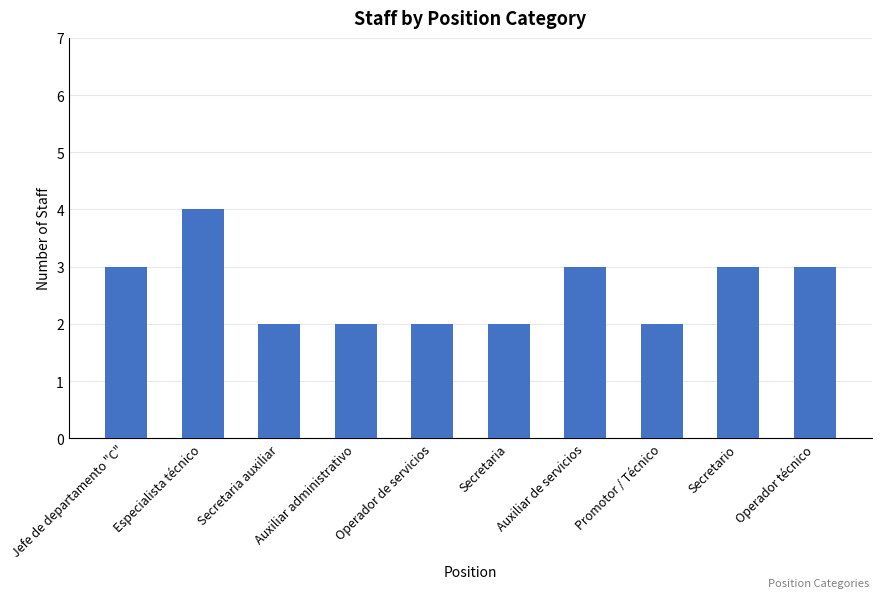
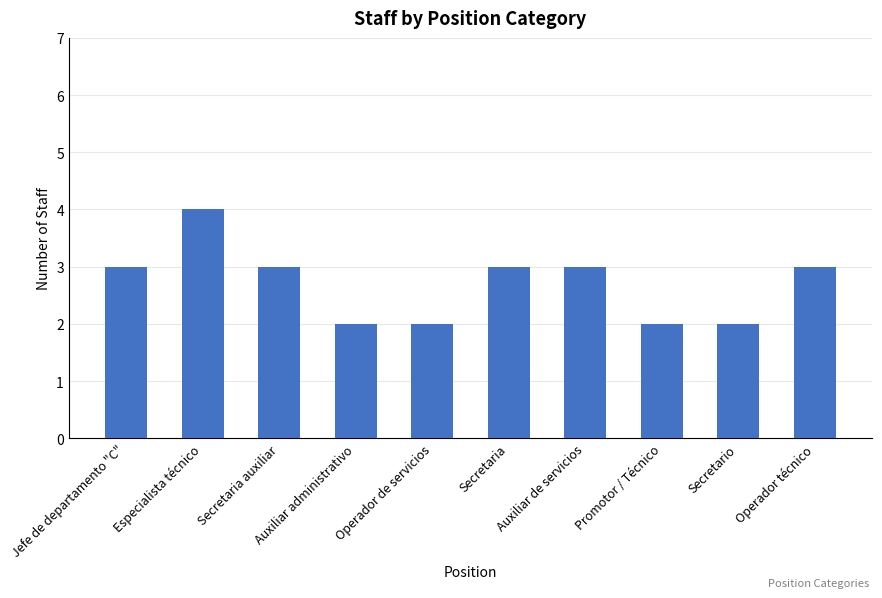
Secretaria auxiliar: 2 -> 3
Secretaria: 2 -> 3
Secretario: 3 -> 2
